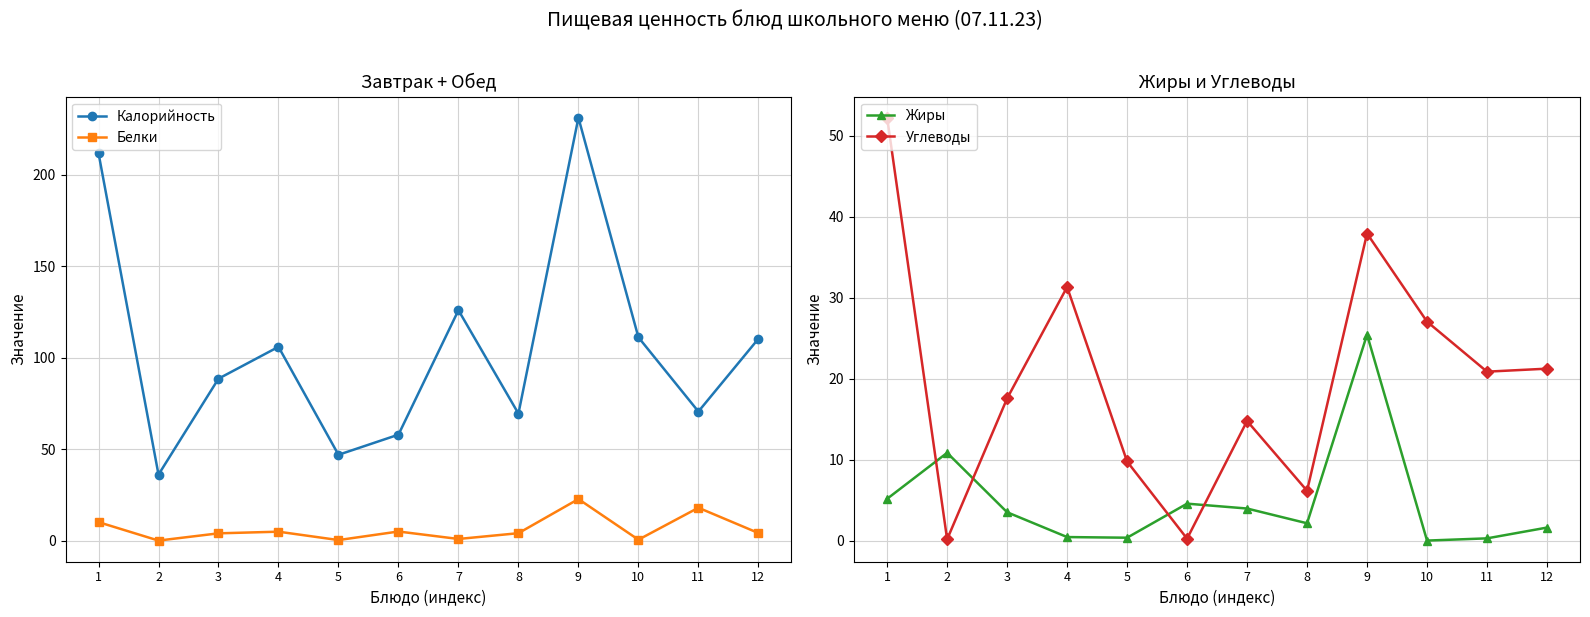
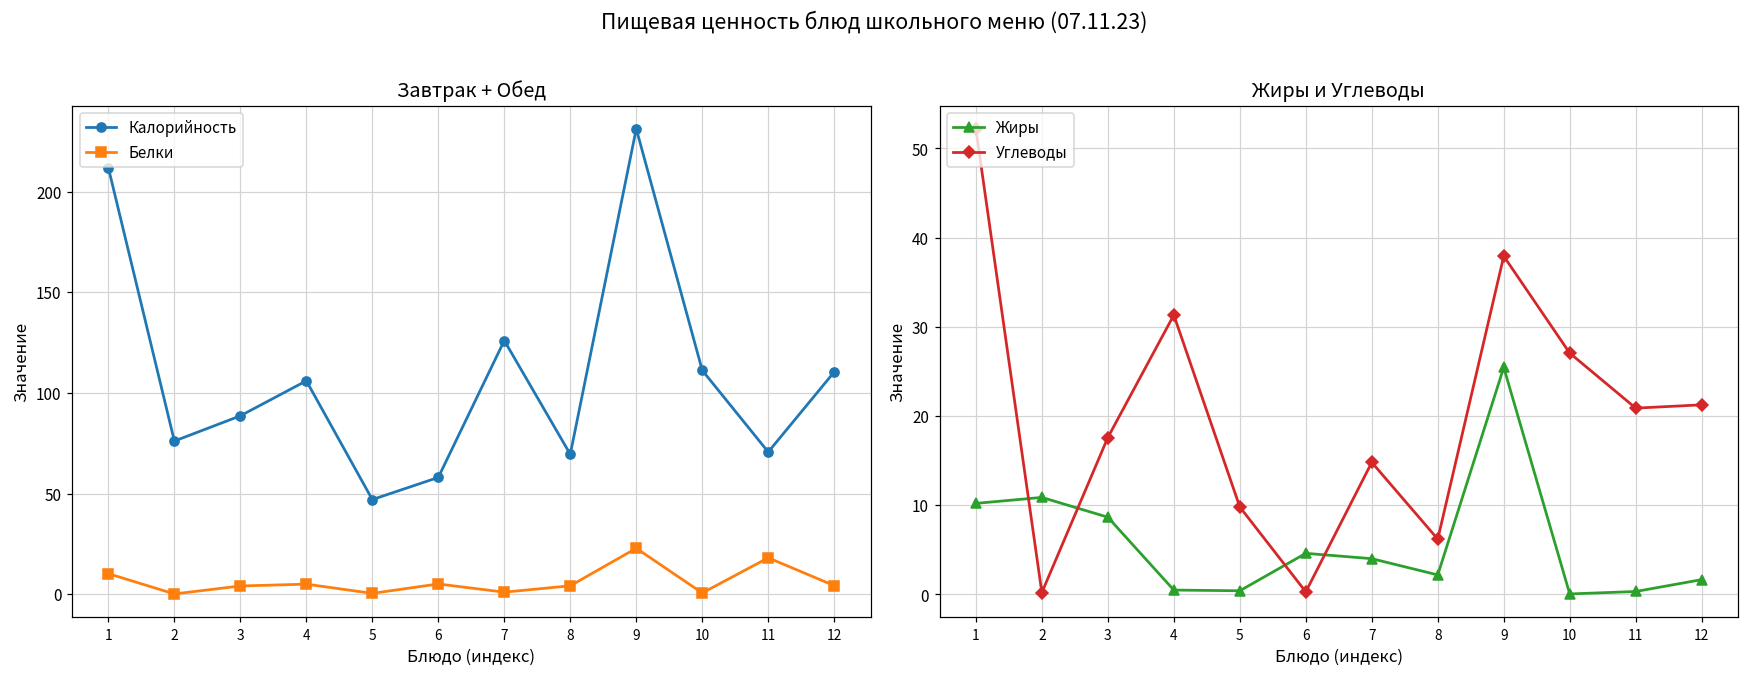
Завтрак + Обед, Калорийность, 2: 36 -> 76
Жиры и Углеводы, Жиры, 1: 5 -> 10
Жиры и Углеводы, Жиры, 3: 4 -> 9
